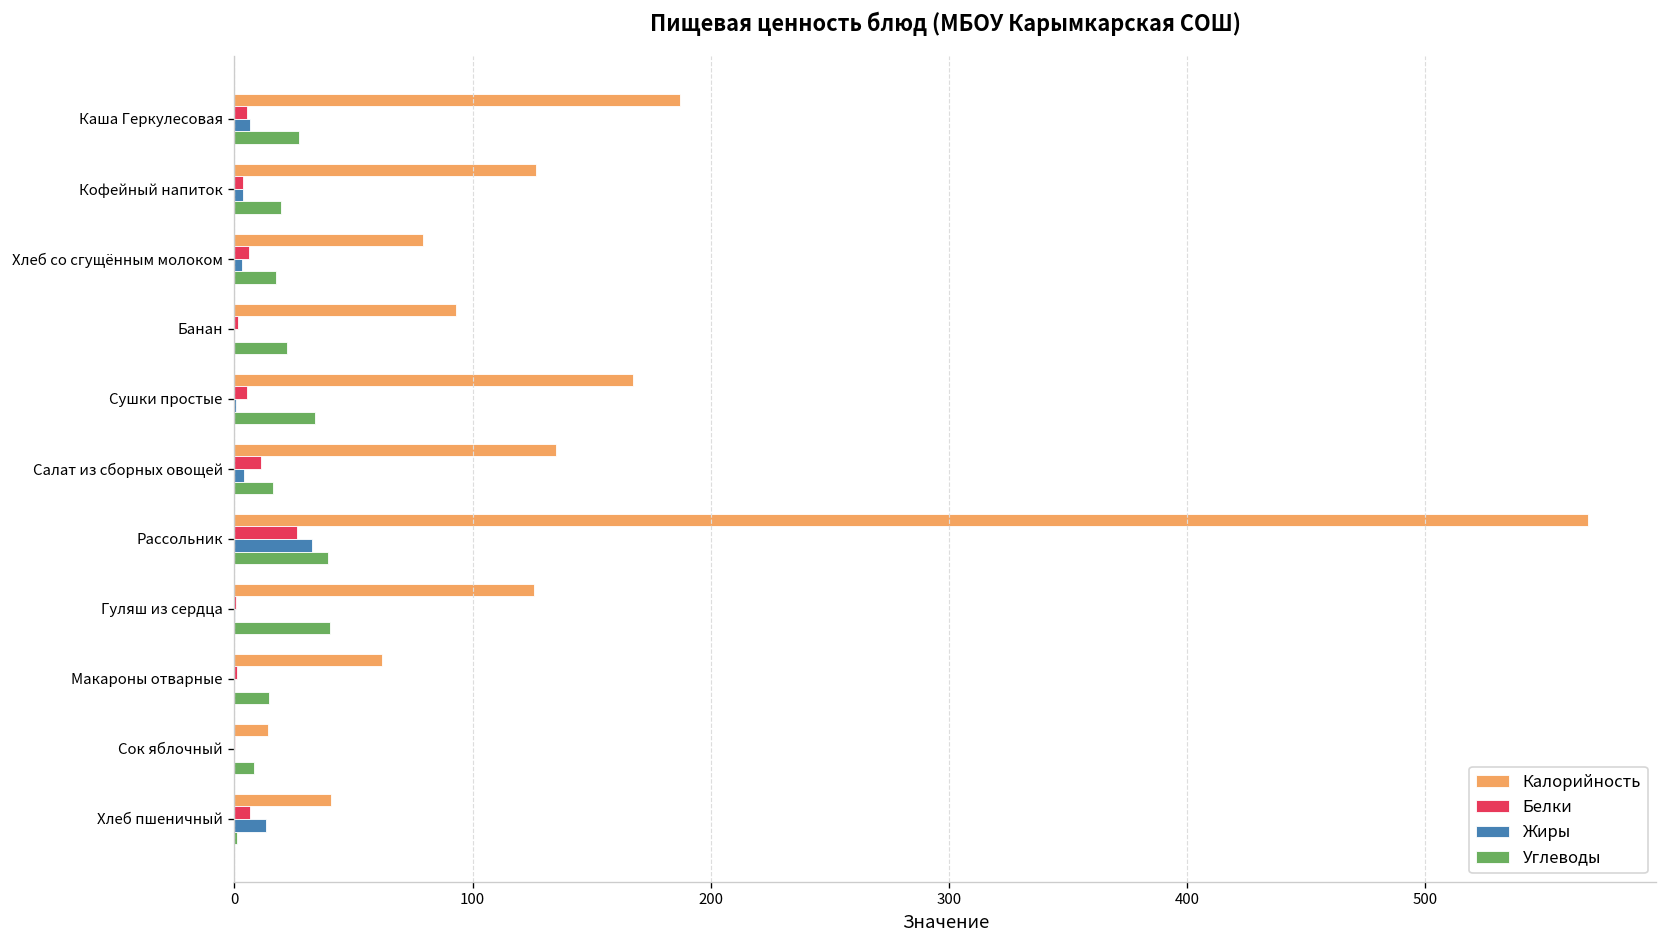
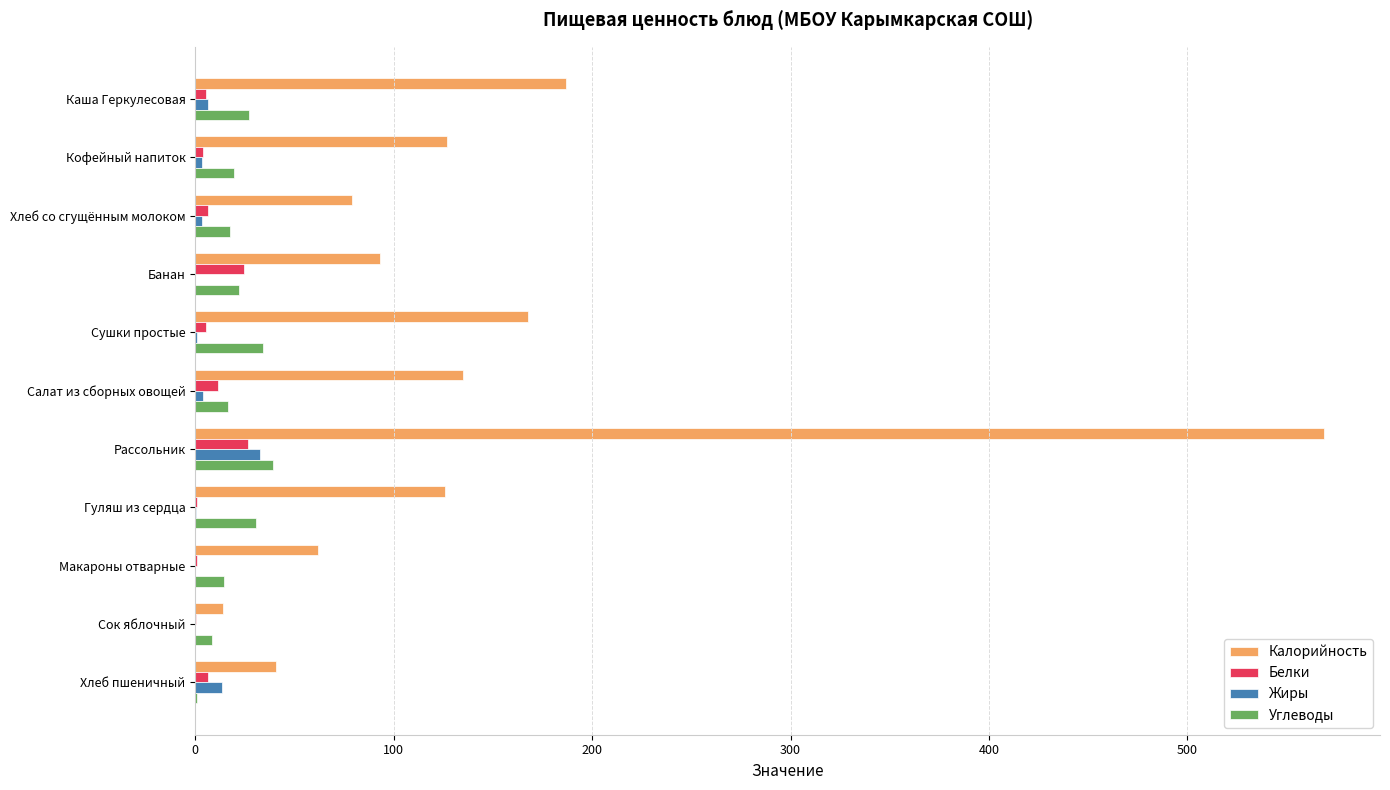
Белки, Банан: 2 -> 24
Углеводы, Гуляш из сердца: 40 -> 30
